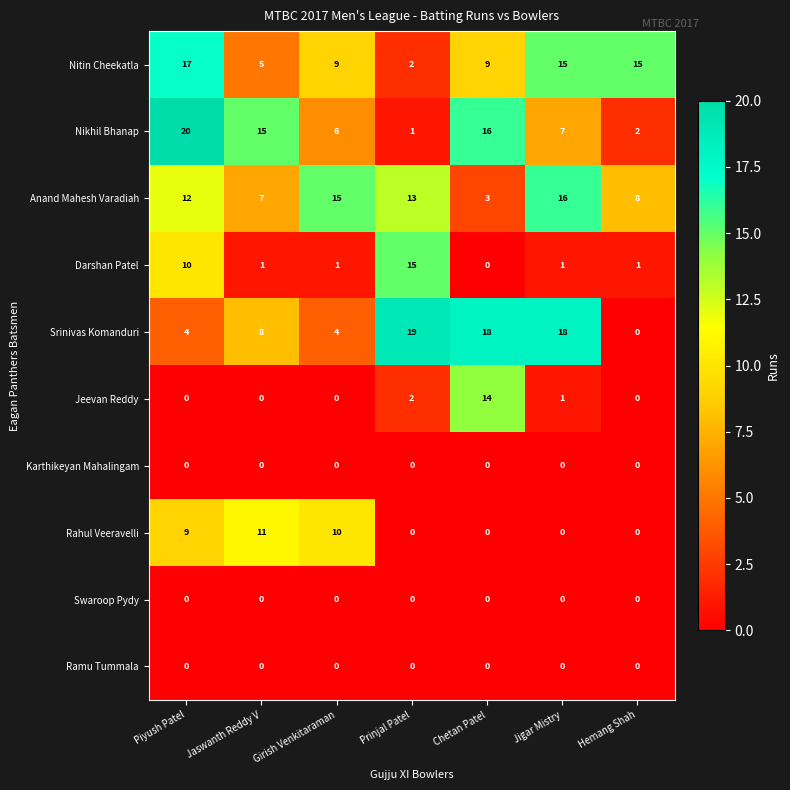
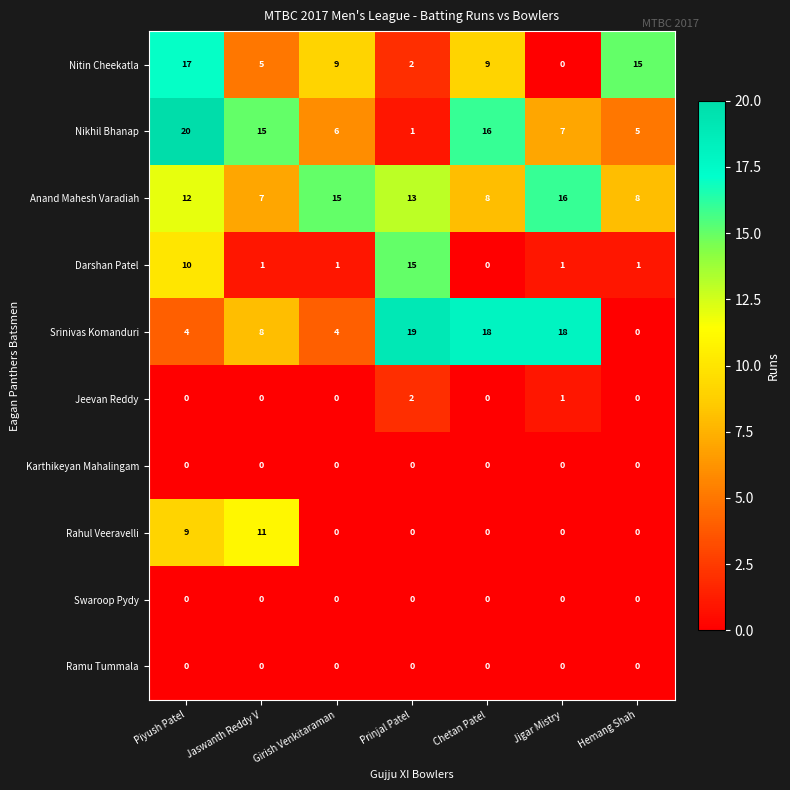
Nitin Cheekatla, Jigar Mistry: 15 -> 0
Nikhil Bhanap, Hemang Shah: 2 -> 5
Anand Mahesh Varadiah, Chetan Patel: 3 -> 8
Jeevan Reddy, Chetan Patel: 14 -> 0
Rahul Veeravelli, Girish Venkitaraman: 10 -> 0
